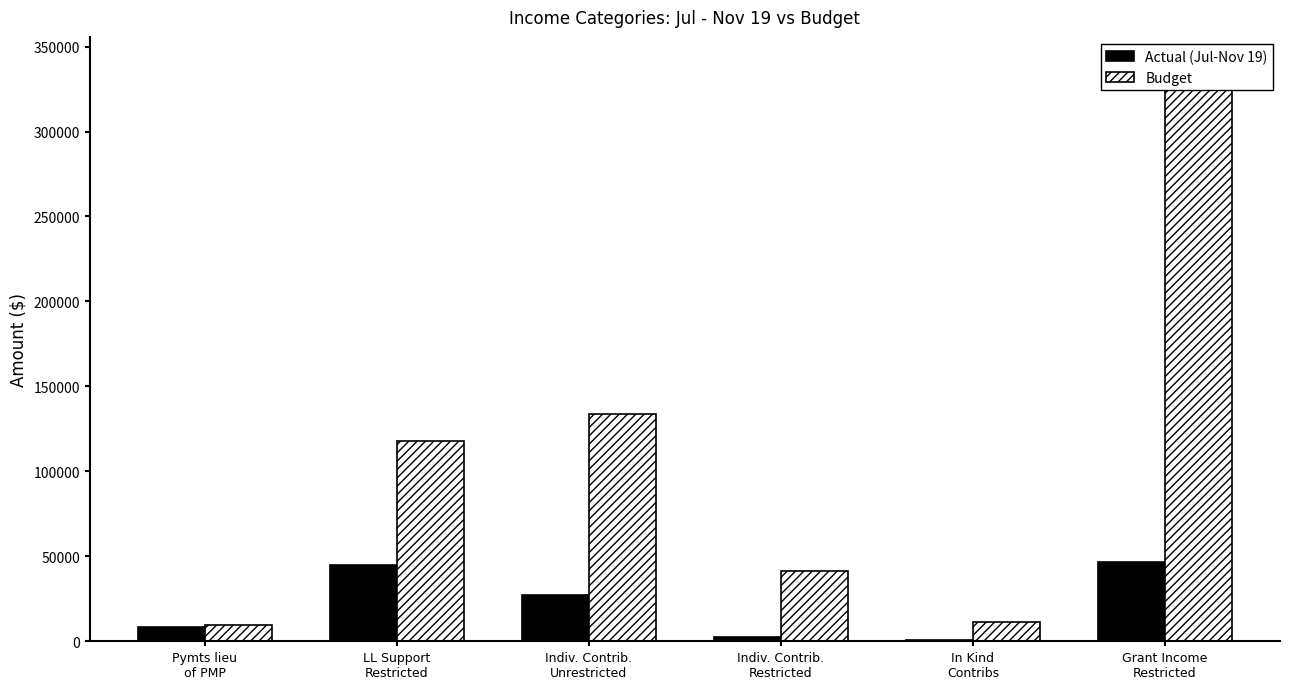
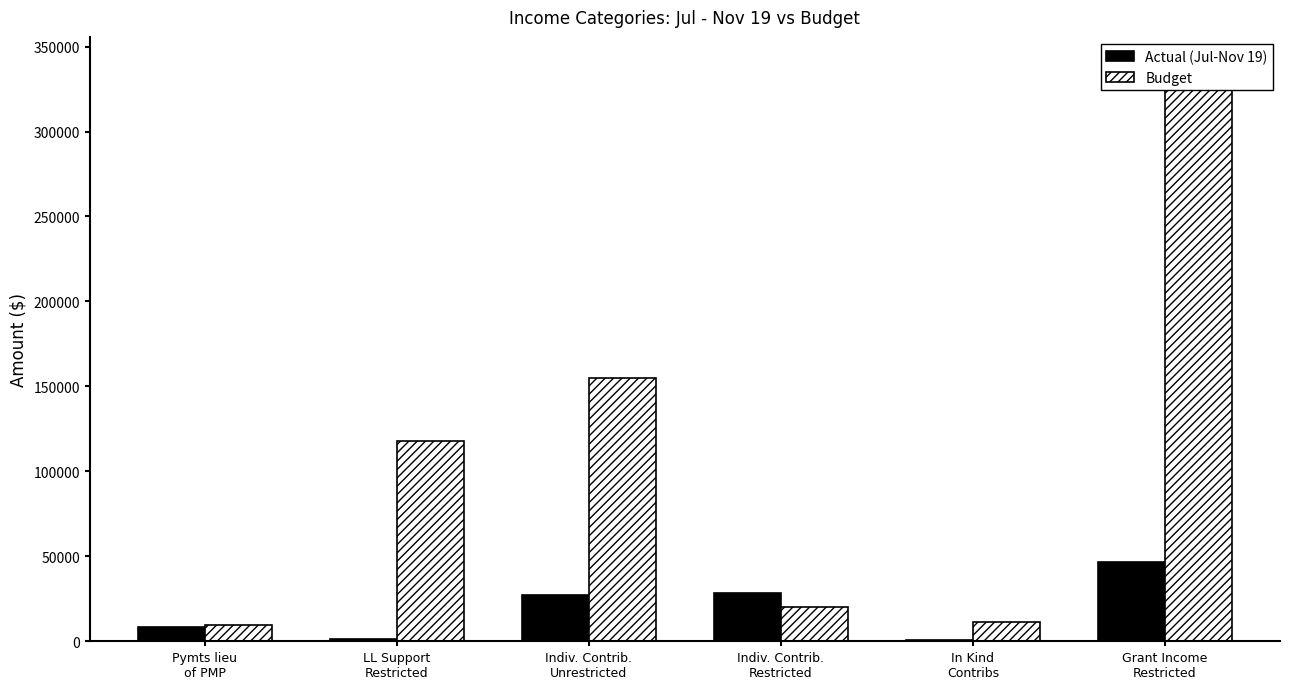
Actual (Jul-Nov 19), LL Support Restricted: 45000 -> 1000
Budget, Indiv. Contrib. Unrestricted: 134000 -> 155000
Actual (Jul-Nov 19), Indiv. Contrib. Restricted: 3000 -> 28000
Budget, Indiv. Contrib. Restricted: 41000 -> 20000
